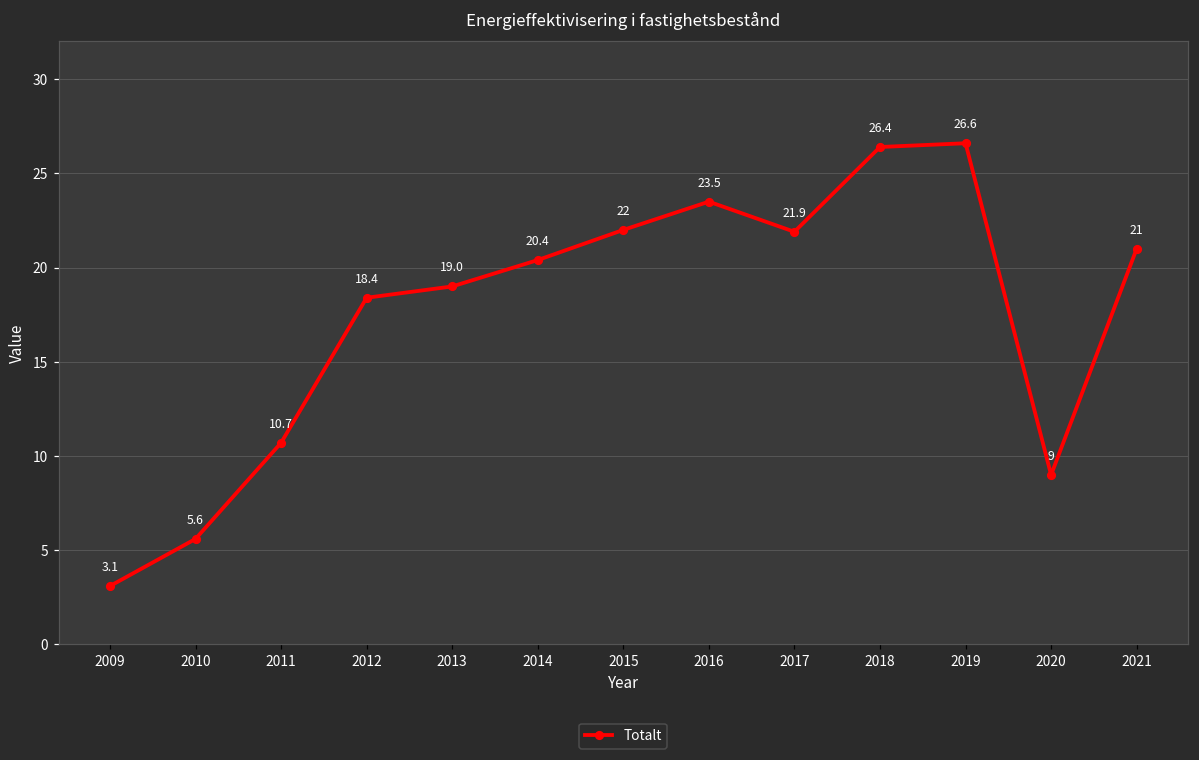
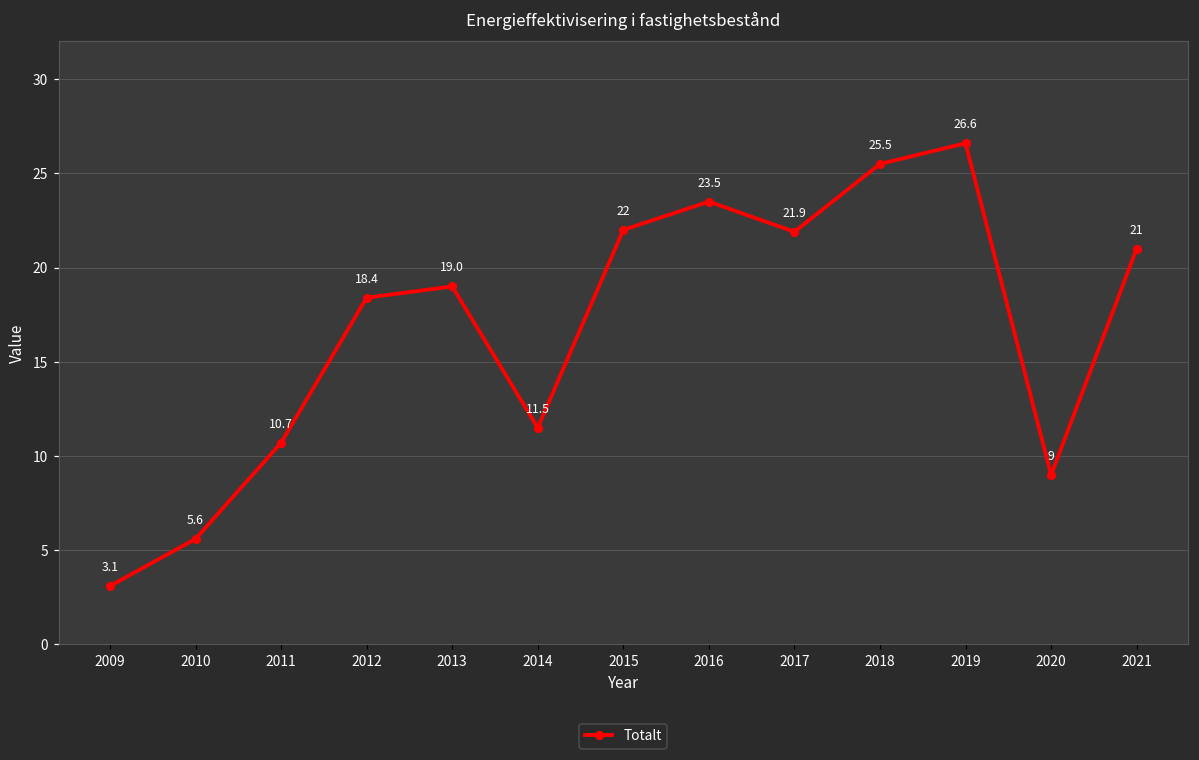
2014: 20.4 -> 11.5
2018: 26.4 -> 25.5
